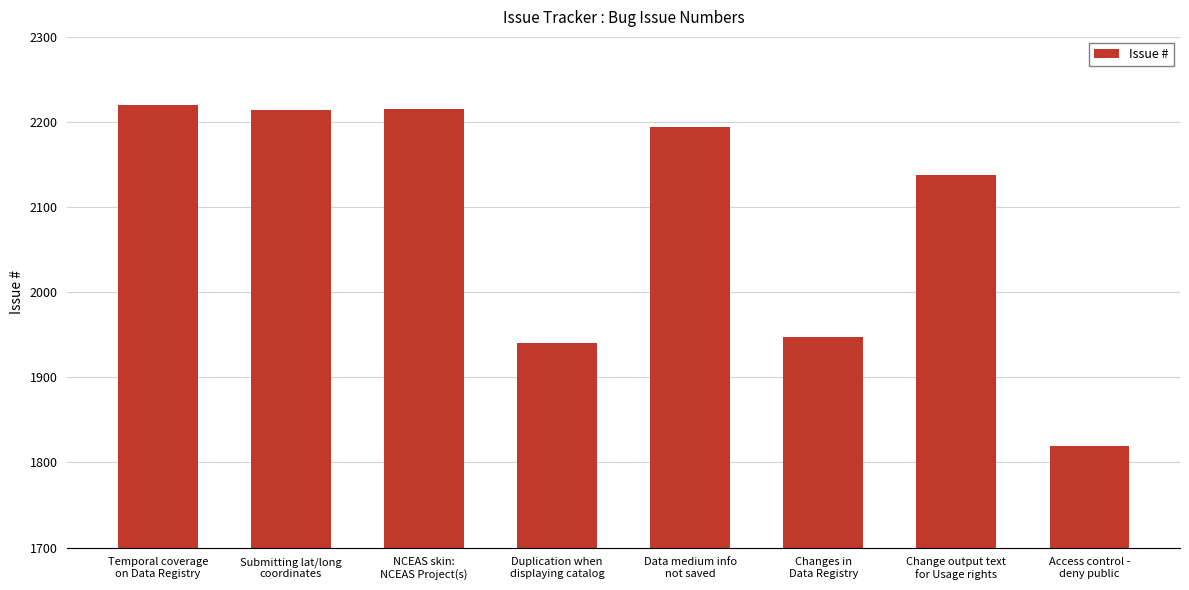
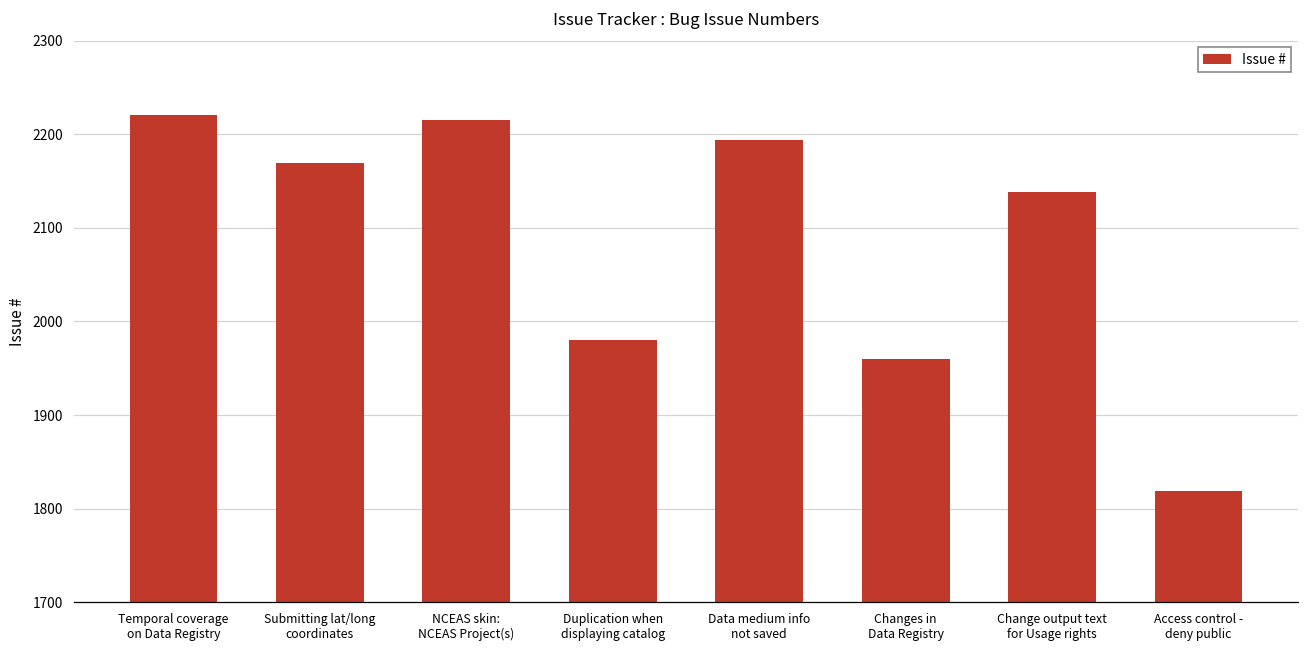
Submitting lat/long coordinates: 2210 -> 2170
Duplication when displaying catalog: 1940 -> 1980
Changes in Data Registry: 1950 -> 1960
